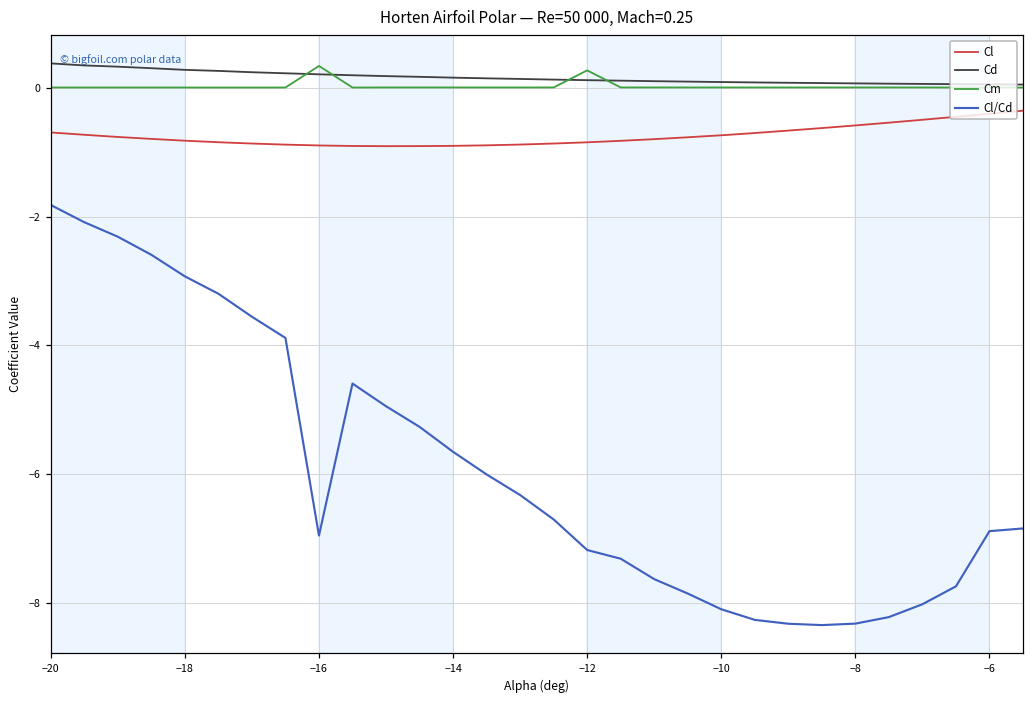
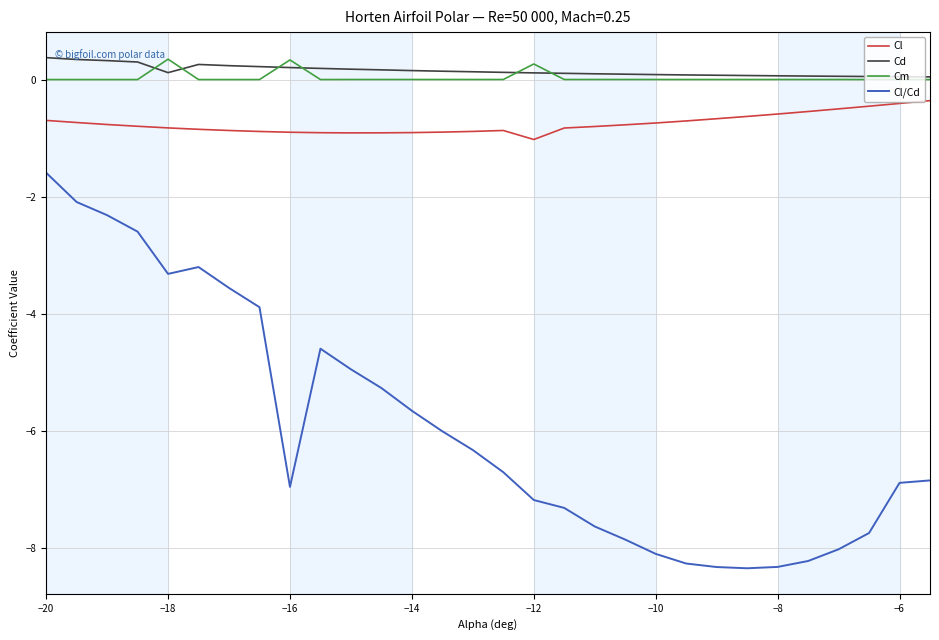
Cl/Cd, −20: -1.8 -> -1.6
Cd, −18: 0.3 -> 0.1
Cm, −18: 0.0 -> 0.4
Cl/Cd, −18: -2.9 -> -3.3
Cl, −12: -0.8 -> -1.0
